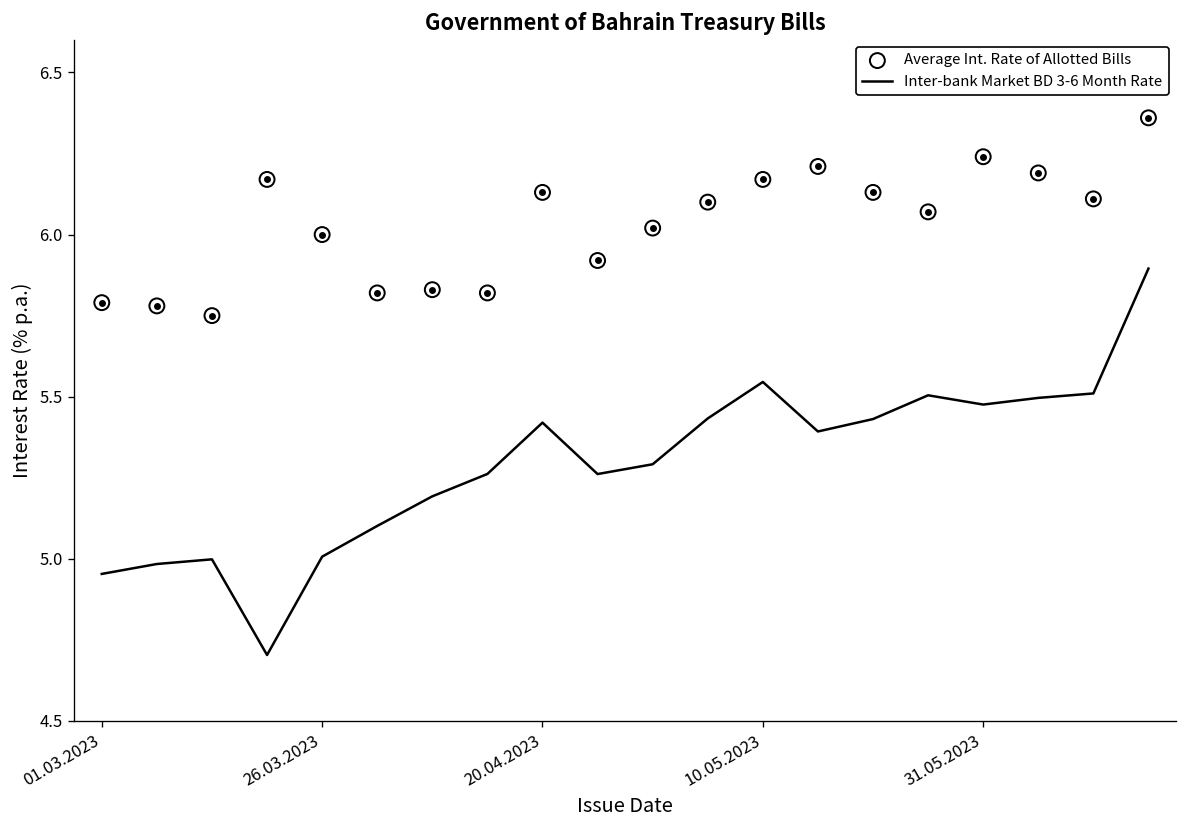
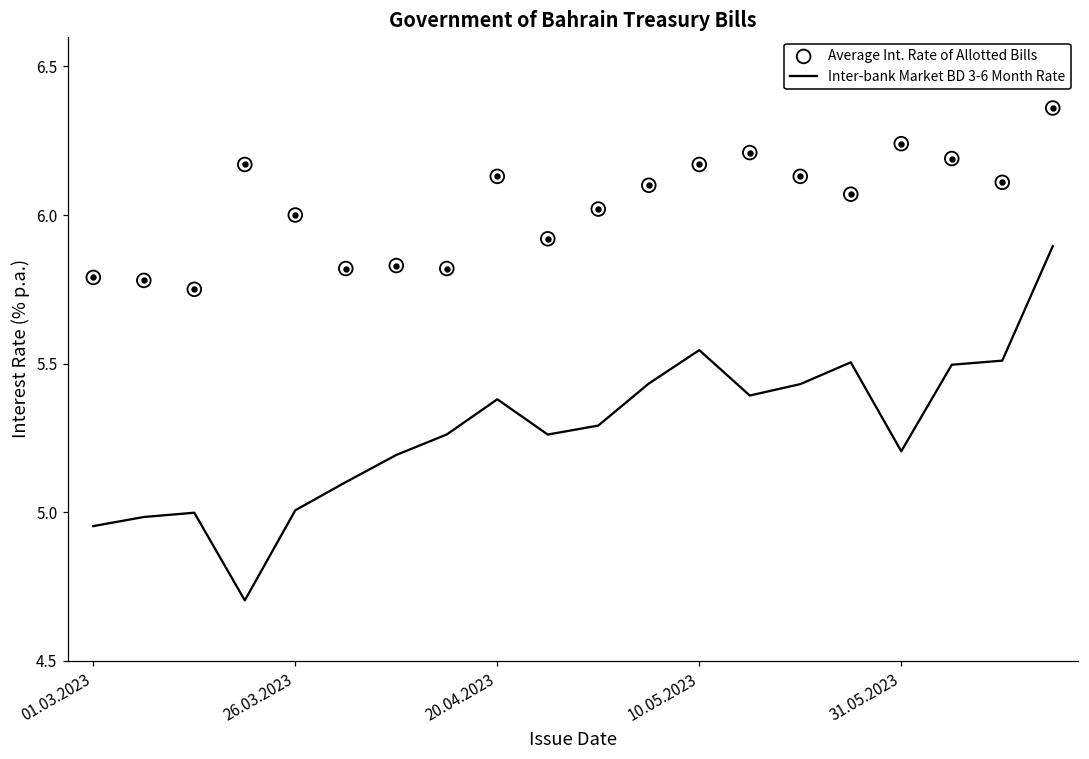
Inter-bank Market BD 3-6 Month Rate, 20.04.2023: 5.42 -> 5.38
Inter-bank Market BD 3-6 Month Rate, 31.05.2023: 5.48 -> 5.21
